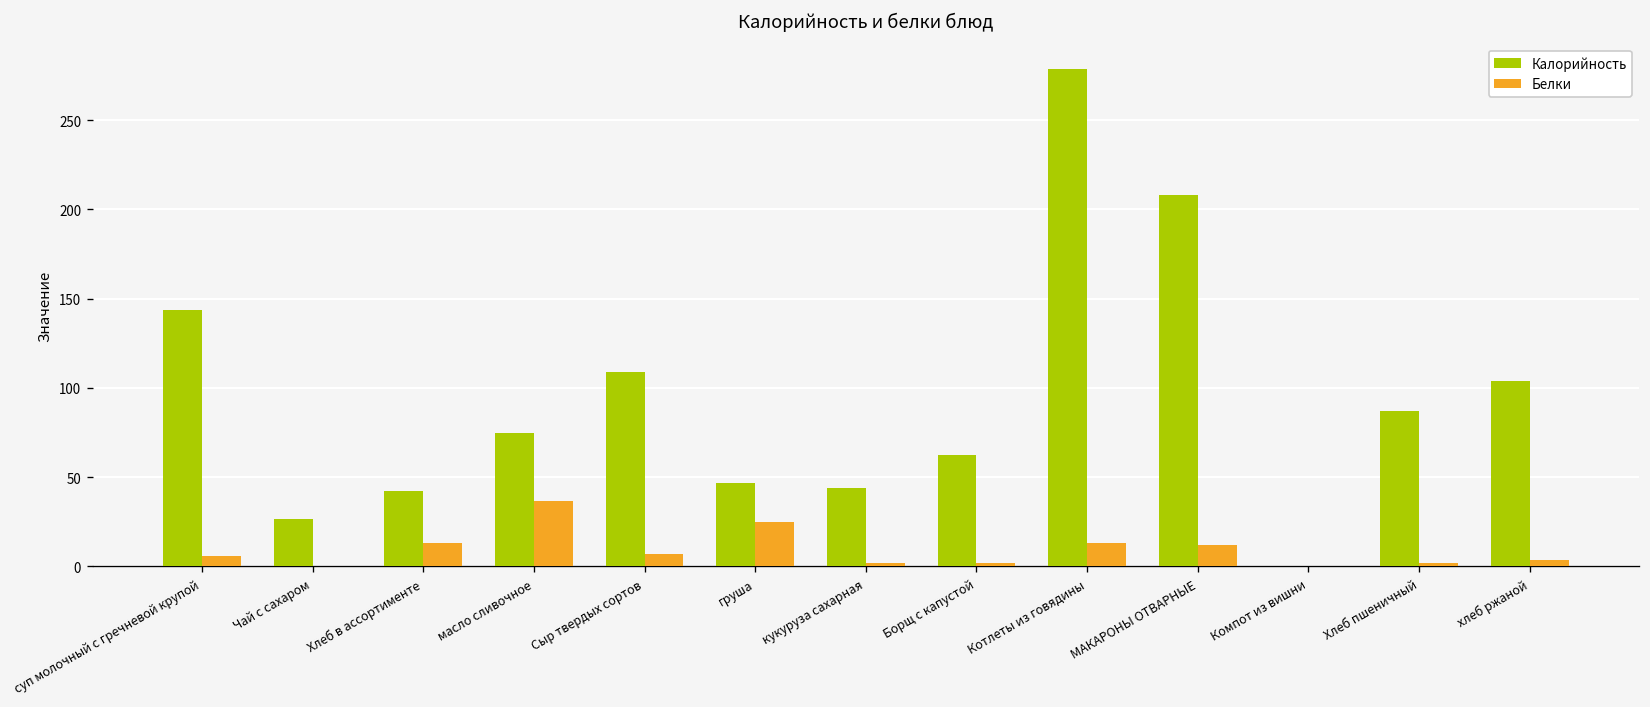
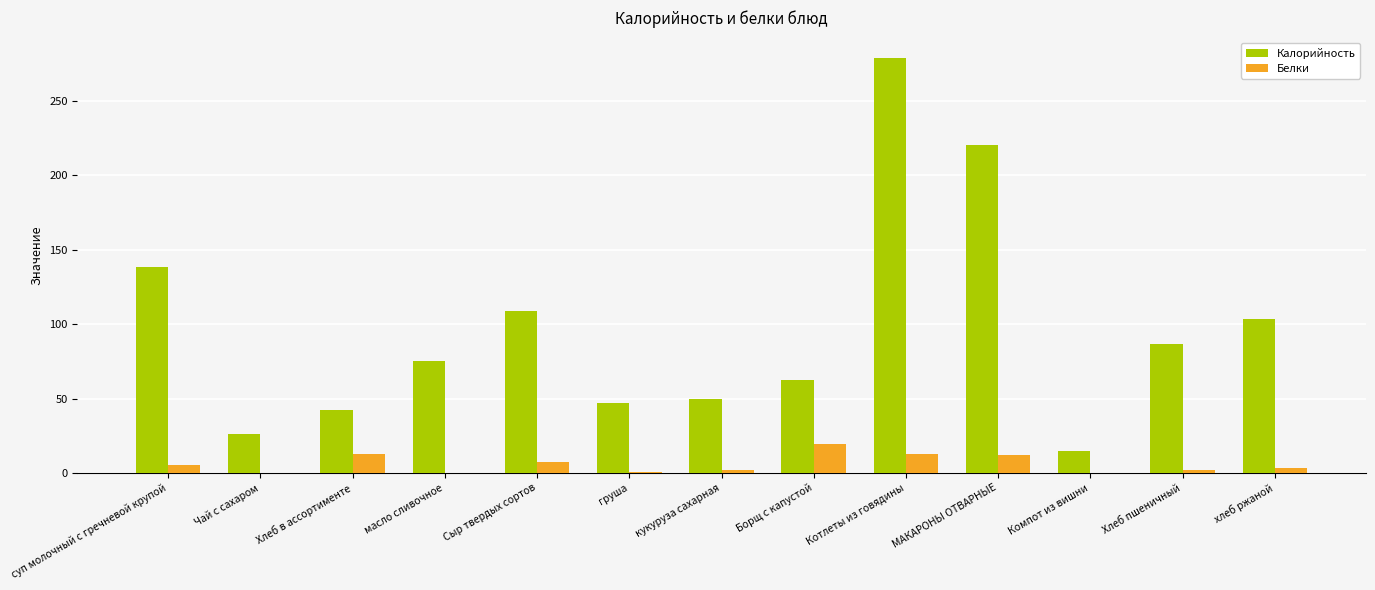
Калорийность, суп молочный с гречневой крупой: 144 -> 138
Белки, масло сливочное: 37 -> 0
Белки, груша: 25 -> 0
Калорийность, кукуруза сахарная: 44 -> 50
Белки, Борщ с капустой: 2 -> 20
Калорийность, МАКАРОНЫ ОТВАРНЫЕ: 208 -> 221
Калорийность, Компот из вишни: 0 -> 15
